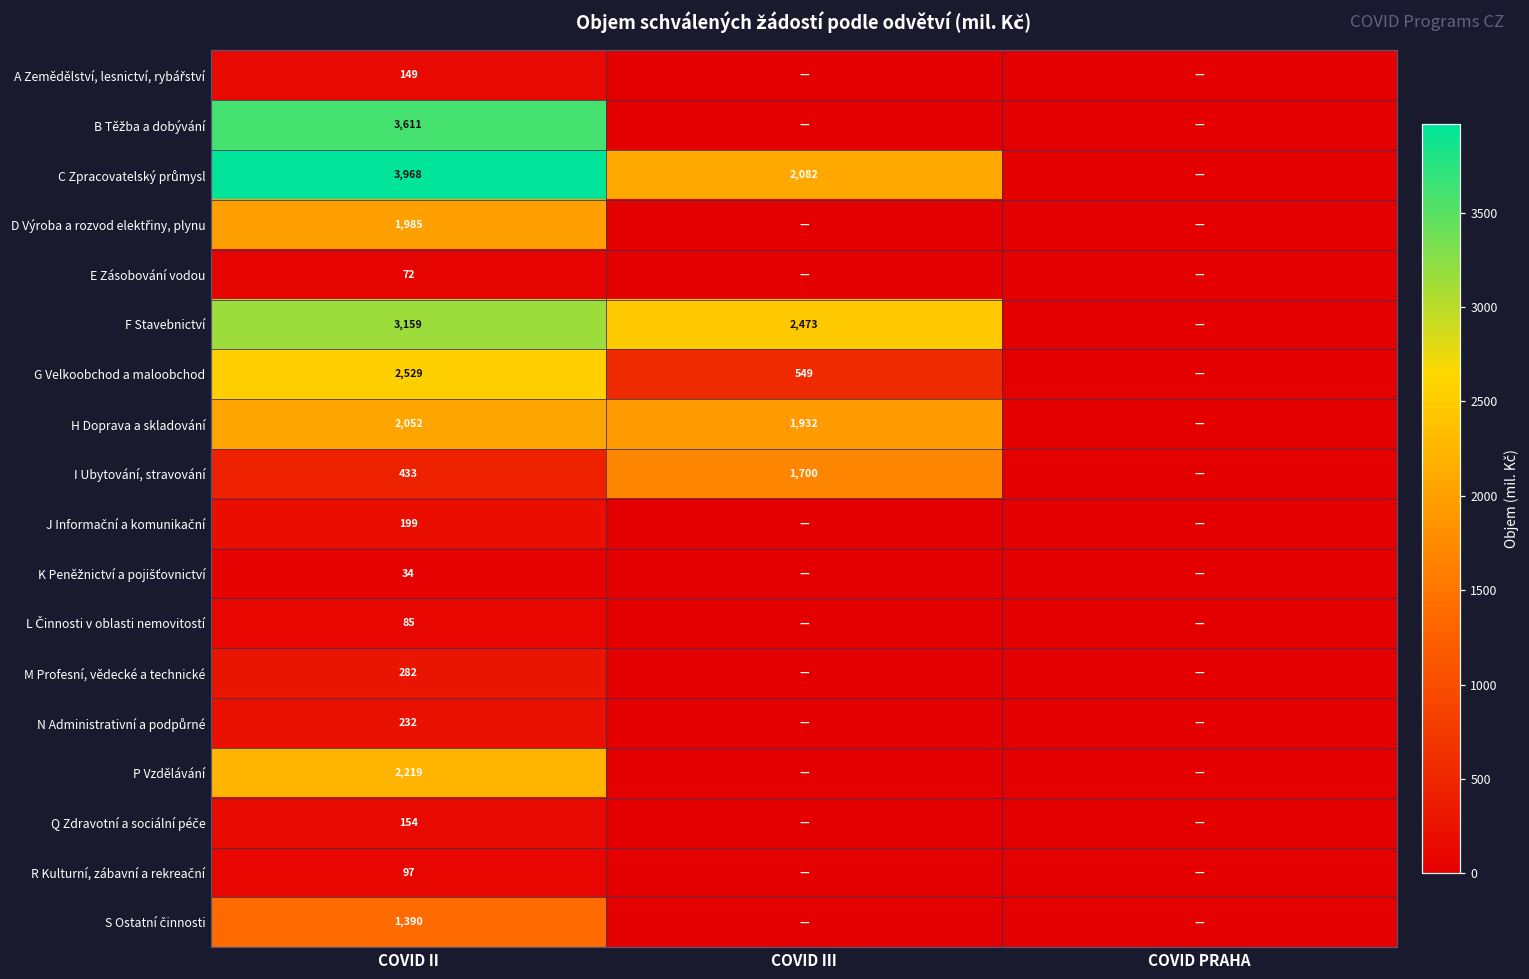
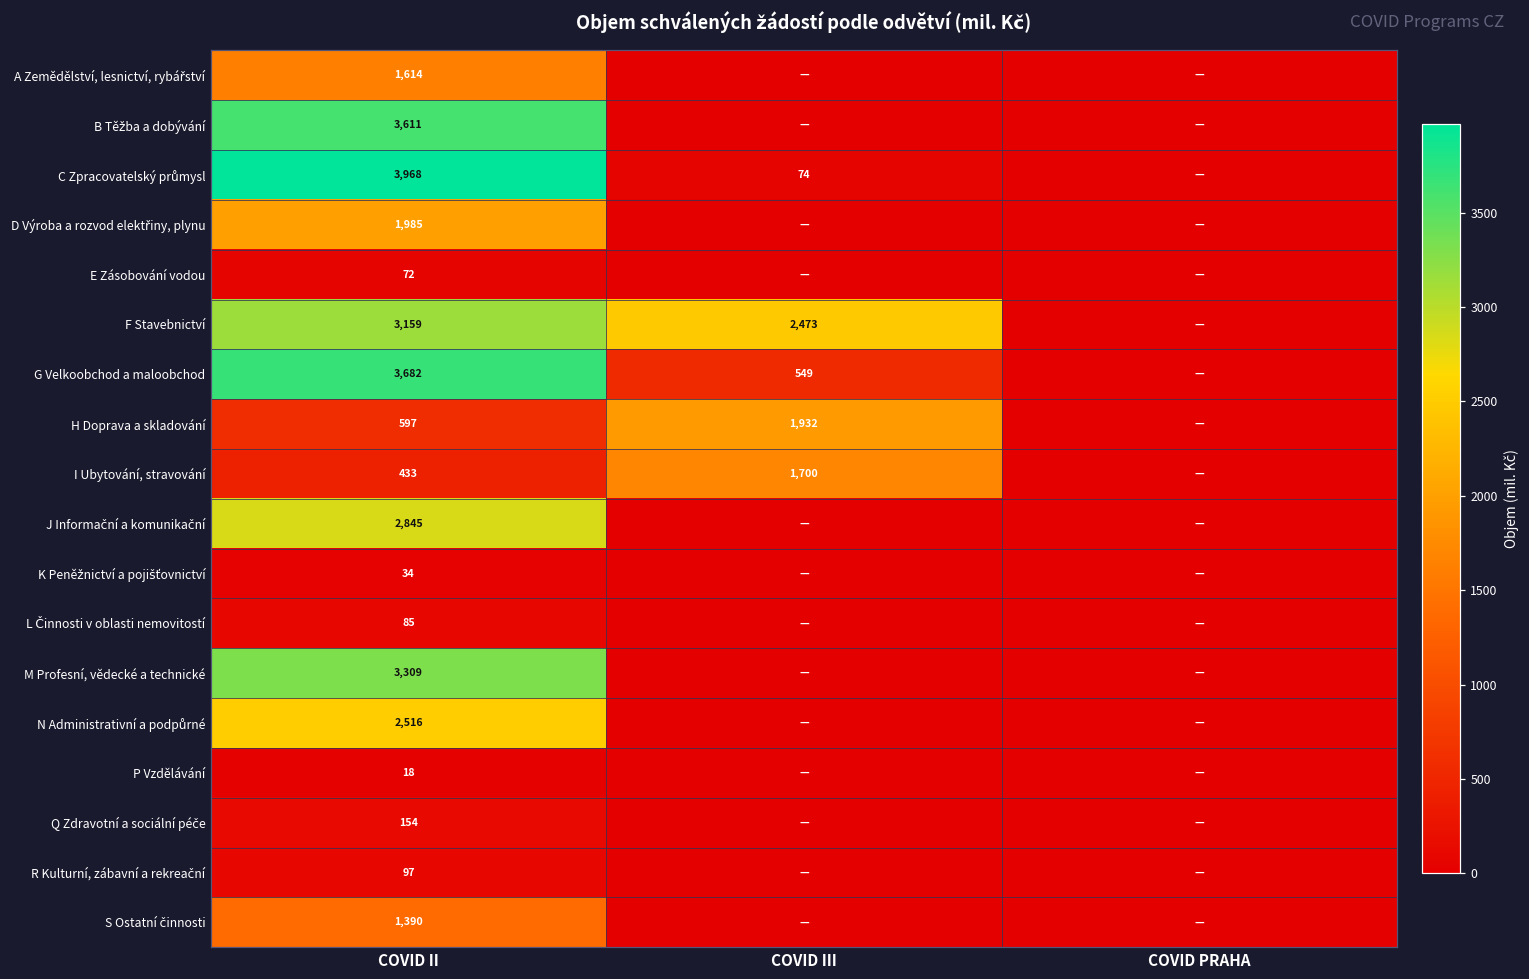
A Zemědělství, lesnictví, rybářství, COVID II: 149 -> 1,614
C Zpracovatelský průmysl, COVID III: 2,082 -> 74
G Velkoobchod a maloobchod, COVID II: 2,529 -> 3,682
H Doprava a skladování, COVID II: 2,052 -> 597
J Informační a komunikační, COVID II: 199 -> 2,845
M Profesní, vědecké a technické, COVID II: 282 -> 3,309
N Administrativní a podpůrné, COVID II: 232 -> 2,516
P Vzdělávání, COVID II: 2,219 -> 18
